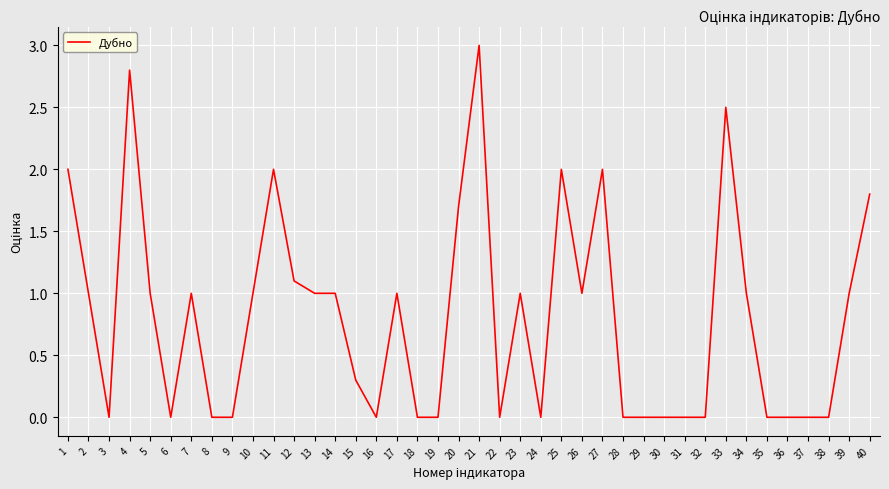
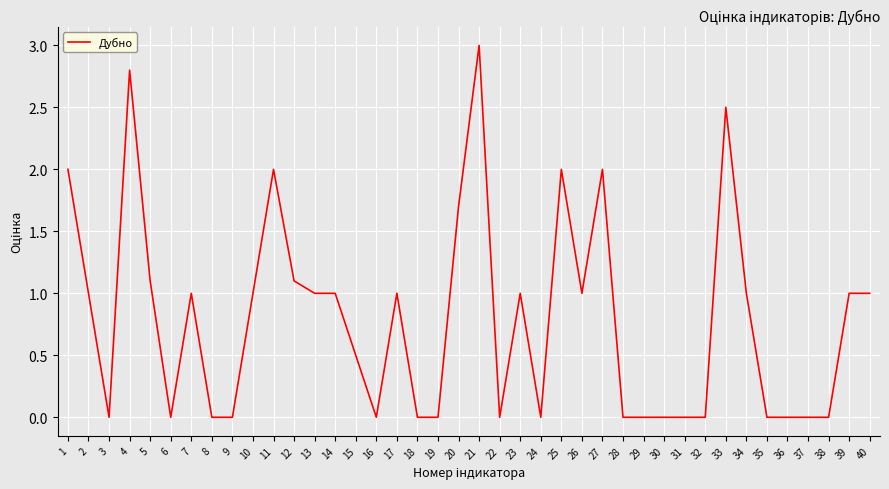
5: 1.0 -> 1.1
15: 0.3 -> 0.5
40: 1.8 -> 1.0
